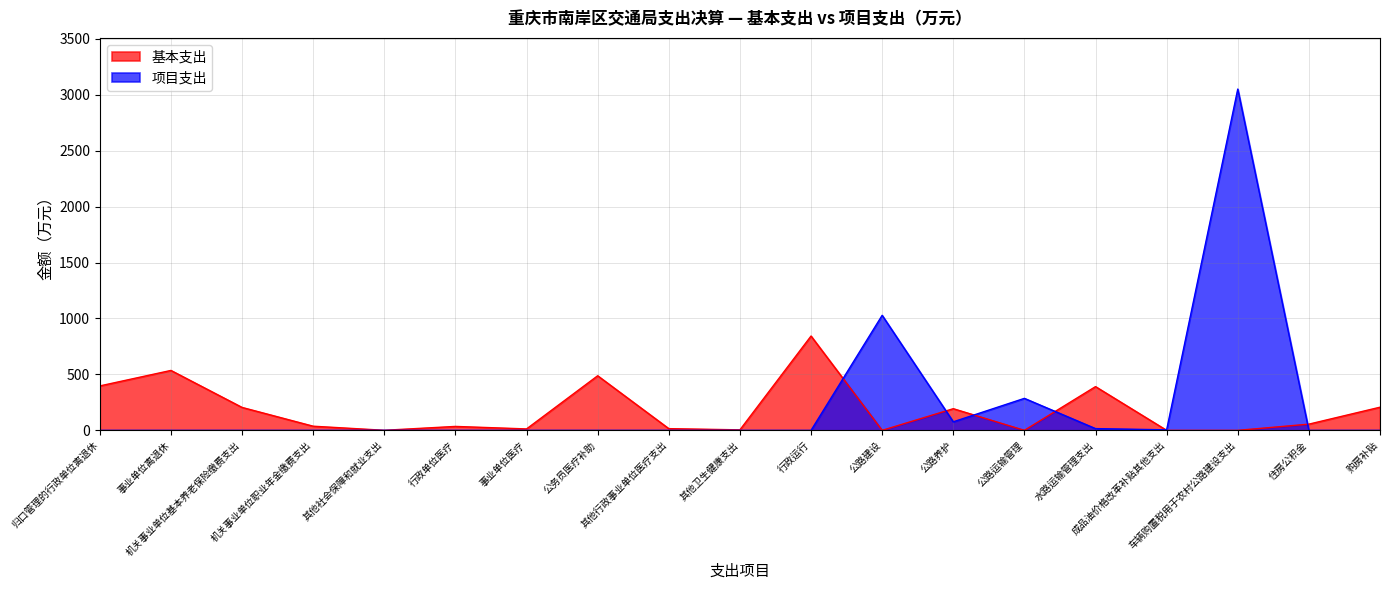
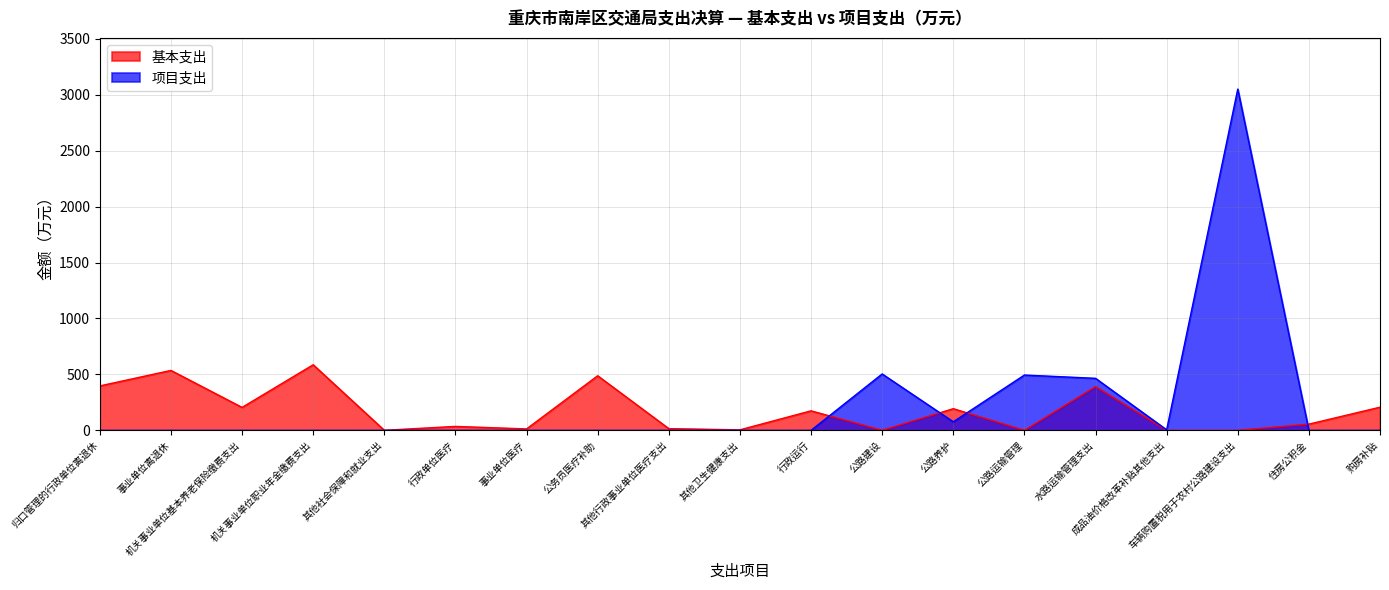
基本支出, 机关事业单位职业年金缴费支出: 40 -> 590
基本支出, 行政运行: 840 -> 170
项目支出, 公路建设: 1030 -> 500
项目支出, 公路运输管理: 290 -> 490
项目支出, 水路运输管理支出: 20 -> 460
